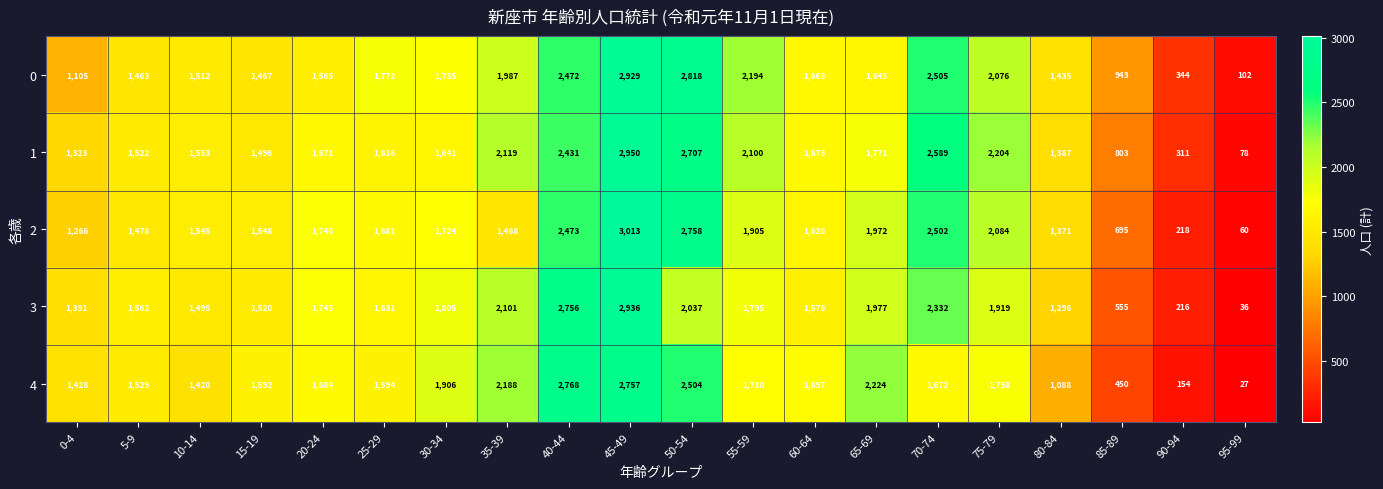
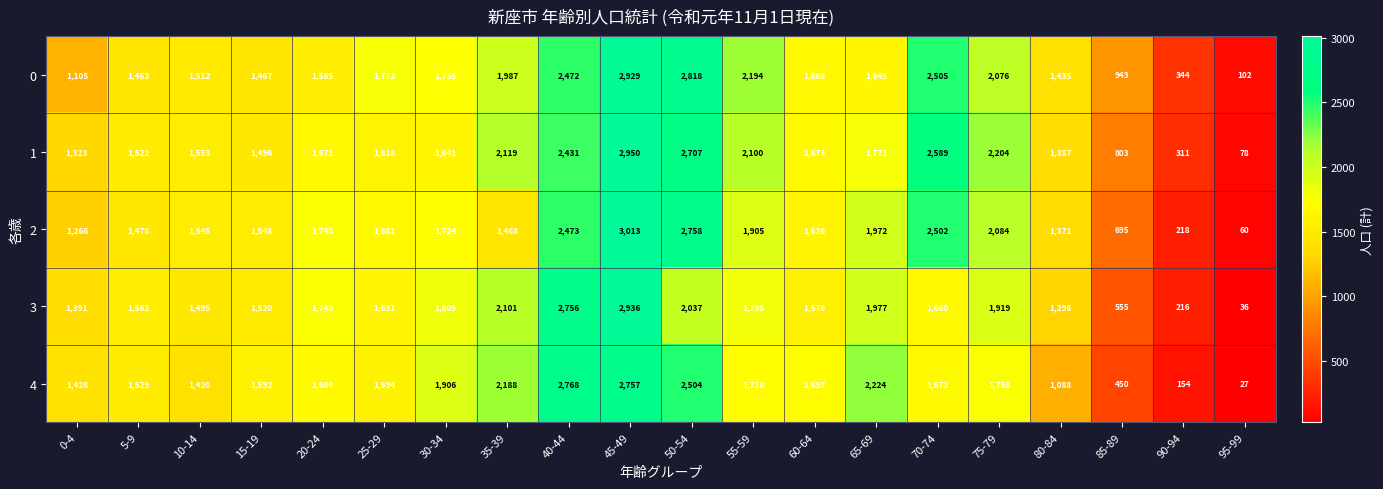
3, 70-74: 2,332 -> 1,660
